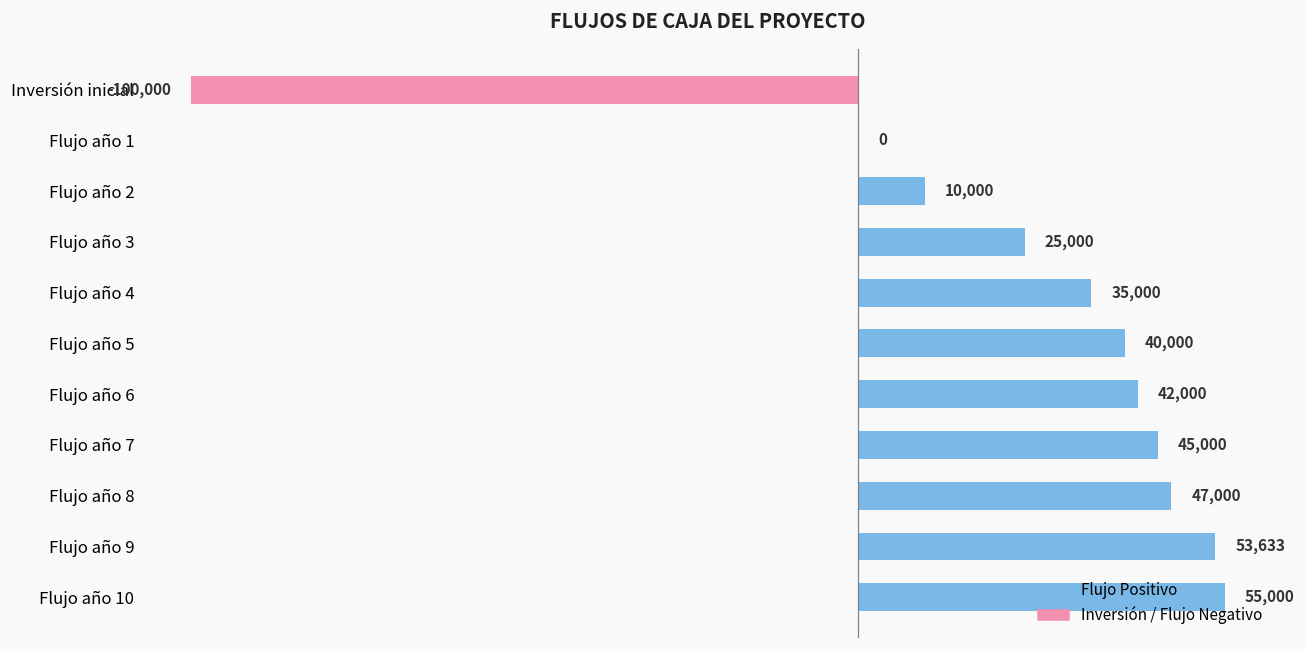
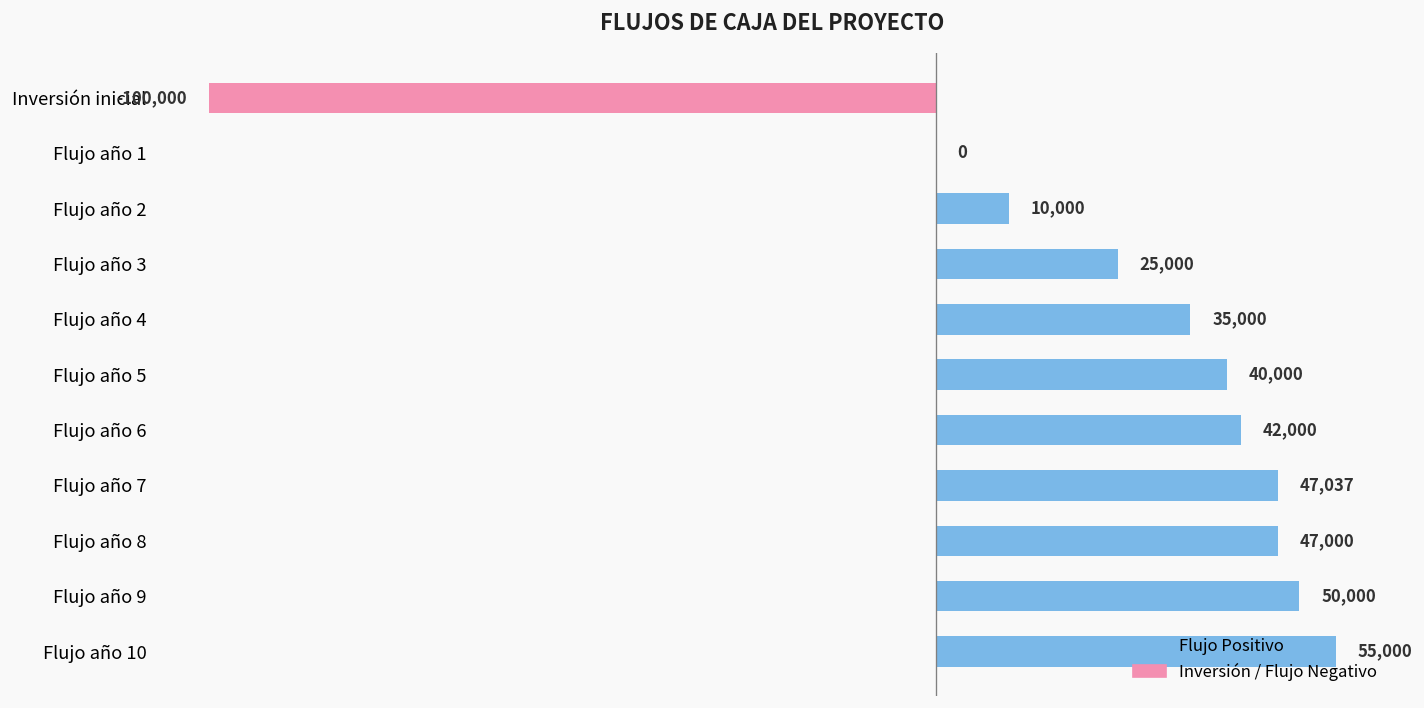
Flujo año 7: 45,000 -> 47,037
Flujo año 9: 53,633 -> 50,000
